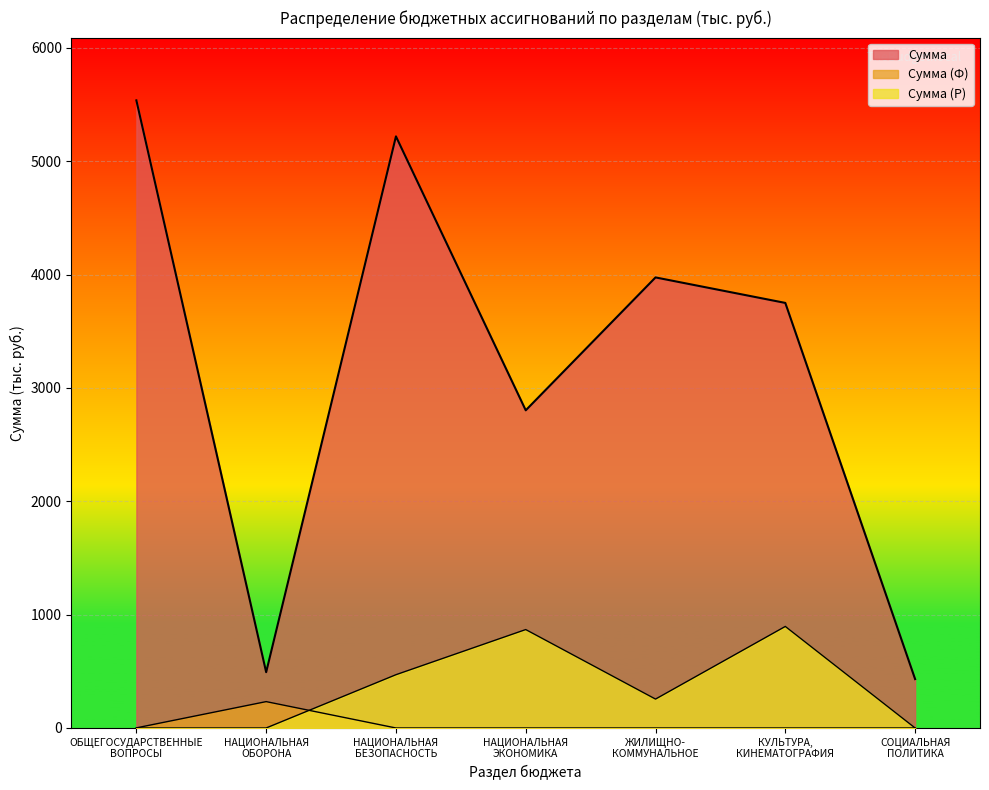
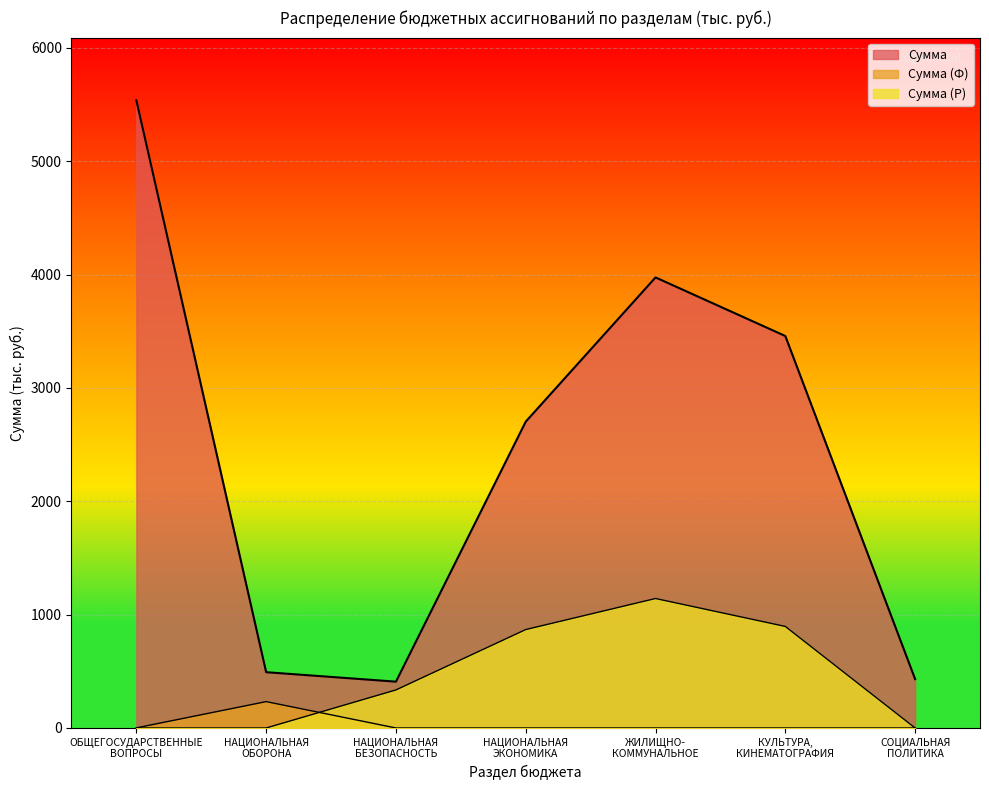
Сумма, НАЦИОНАЛЬНАЯ БЕЗОПАСНОСТЬ: 5220 -> 410
Сумма (Р), НАЦИОНАЛЬНАЯ БЕЗОПАСНОСТЬ: 470 -> 340
Сумма, НАЦИОНАЛЬНАЯ ЭКОНОМИКА: 2800 -> 2700
Сумма (Р), ЖИЛИЩНО- КОММУНАЛЬНОЕ: 250 -> 1140
Сумма, КУЛЬТУРА, КИНЕМАТОГРАФИЯ: 3750 -> 3460
